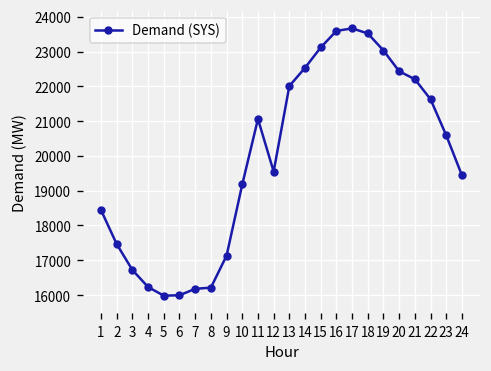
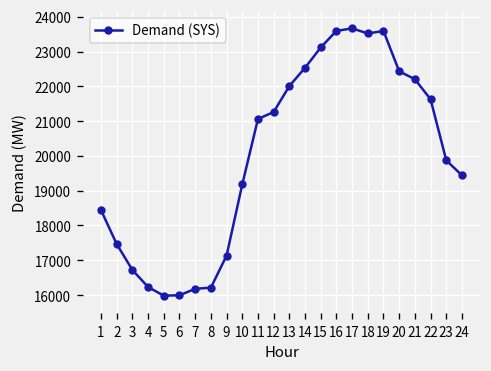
12: 19500 -> 21300
19: 23000 -> 23600
23: 20600 -> 19900
